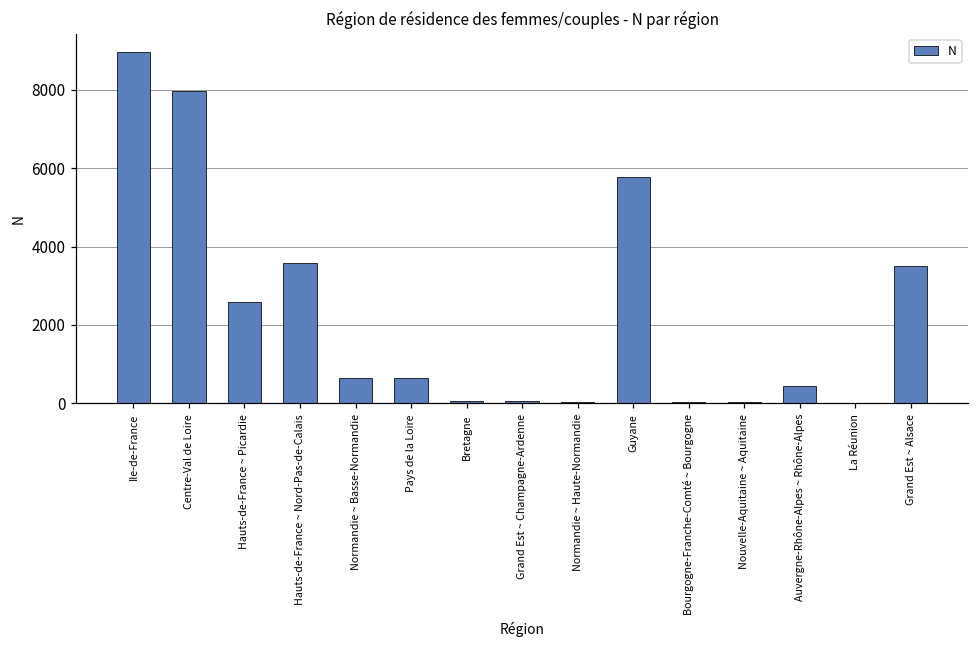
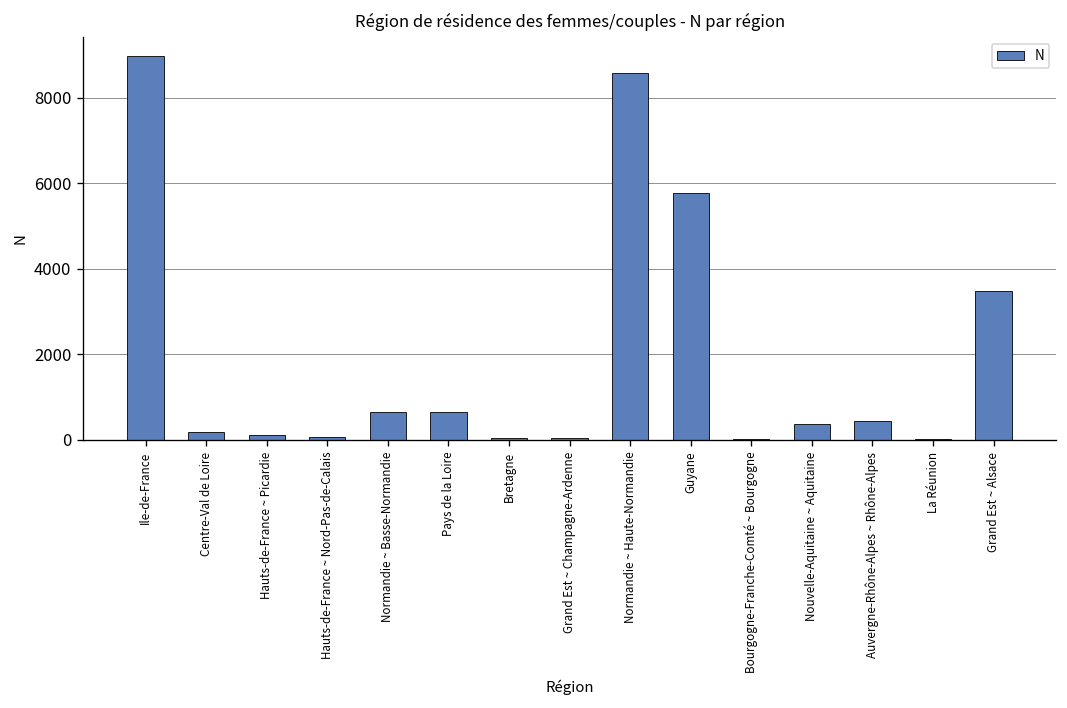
Centre-Val de Loire: 8000 -> 200
Hauts-de-France ~ Picardie: 2600 -> 100
Hauts-de-France ~ Nord-Pas-de-Calais: 3600 -> 100
Normandie ~ Haute-Normandie: 0 -> 8600
Nouvelle-Aquitaine ~ Aquitaine: 0 -> 400
